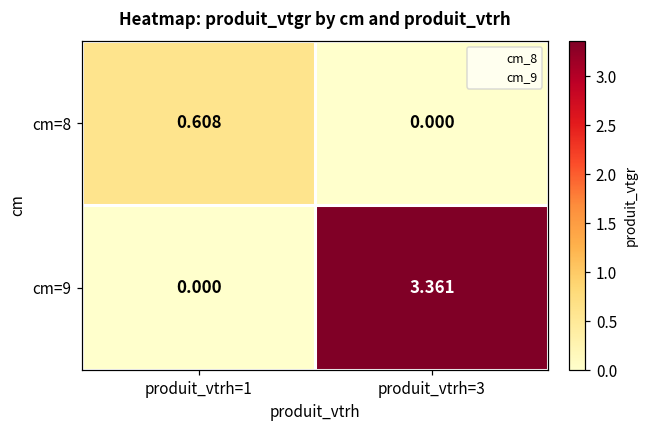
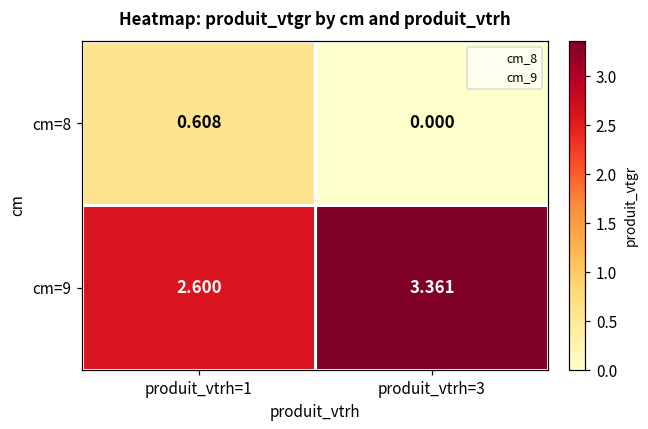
cm=9, produit_vtrh=1: 0.000 -> 2.600
